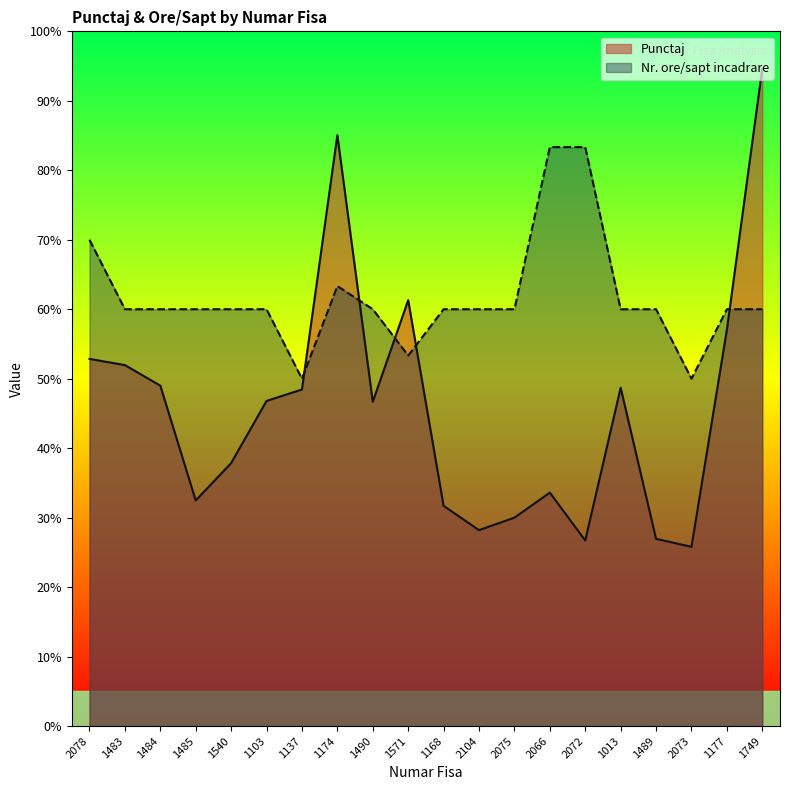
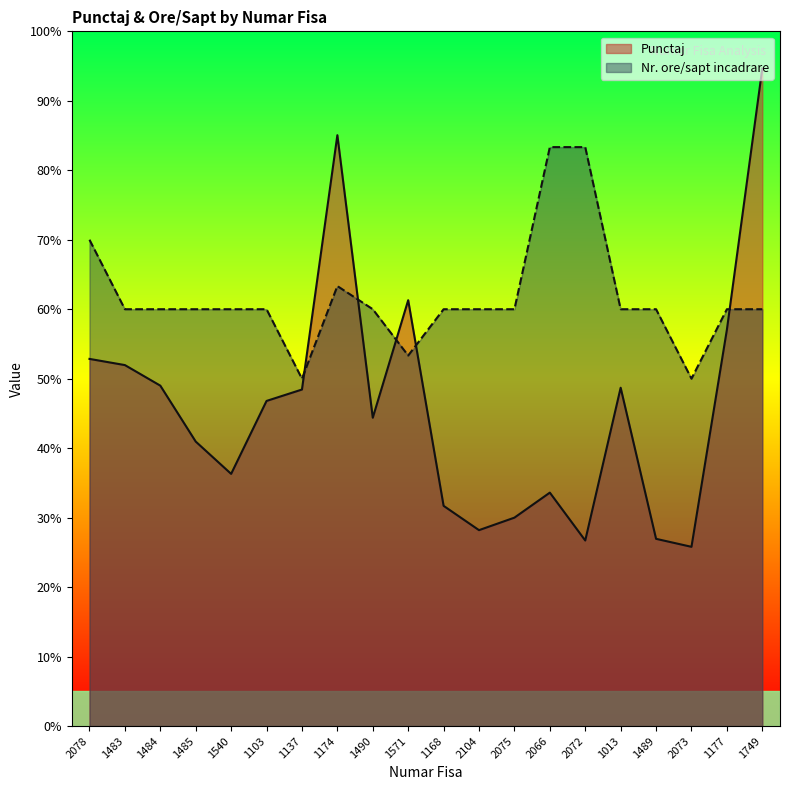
Punctaj, 1485: 32% -> 41%
Punctaj, 1540: 38% -> 36%
Punctaj, 1490: 47% -> 44%
